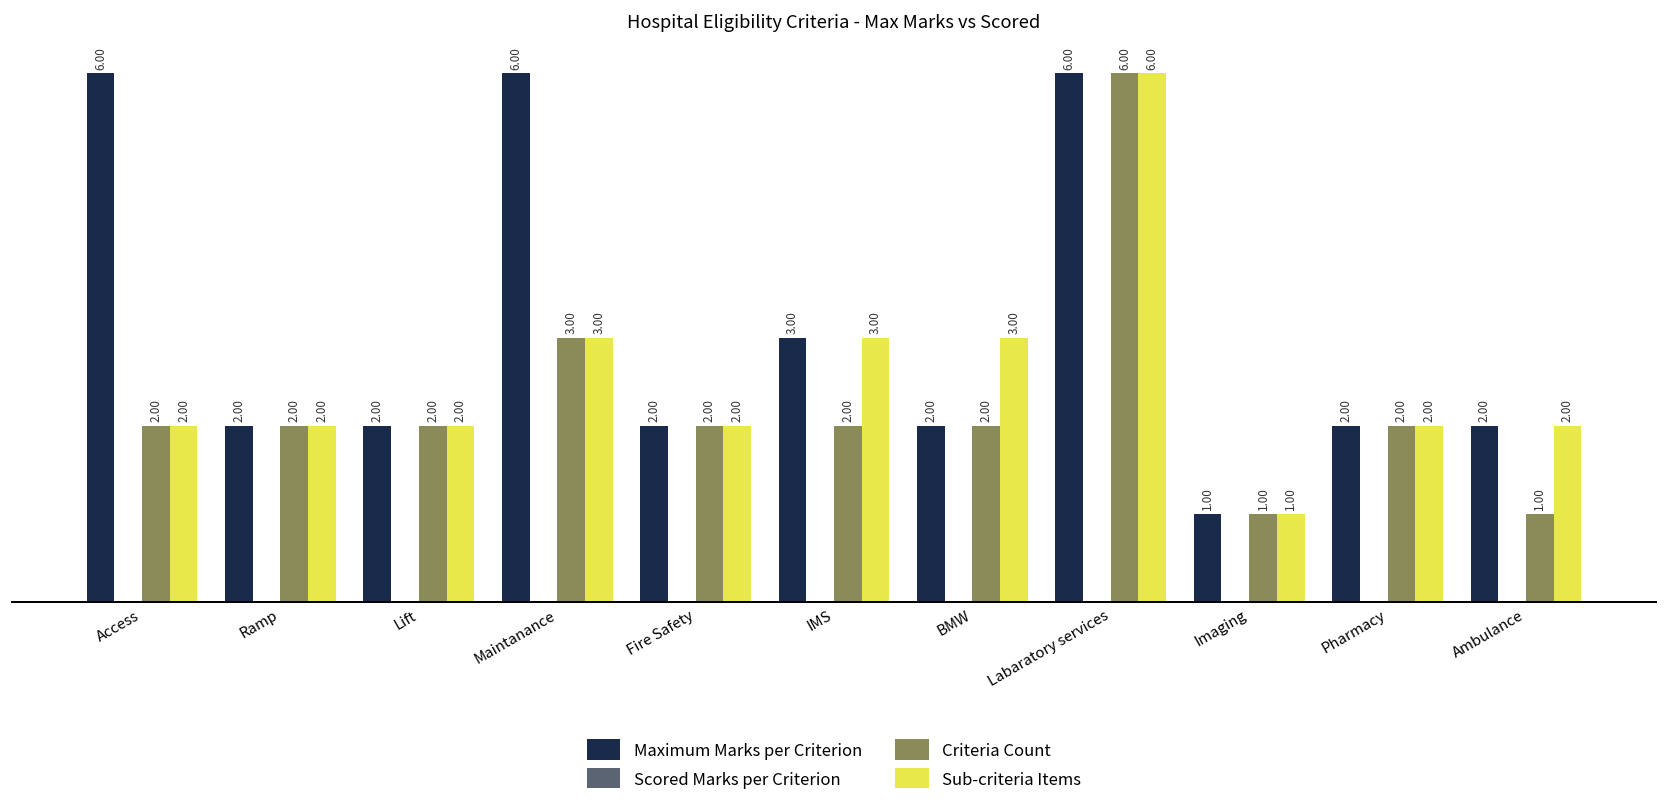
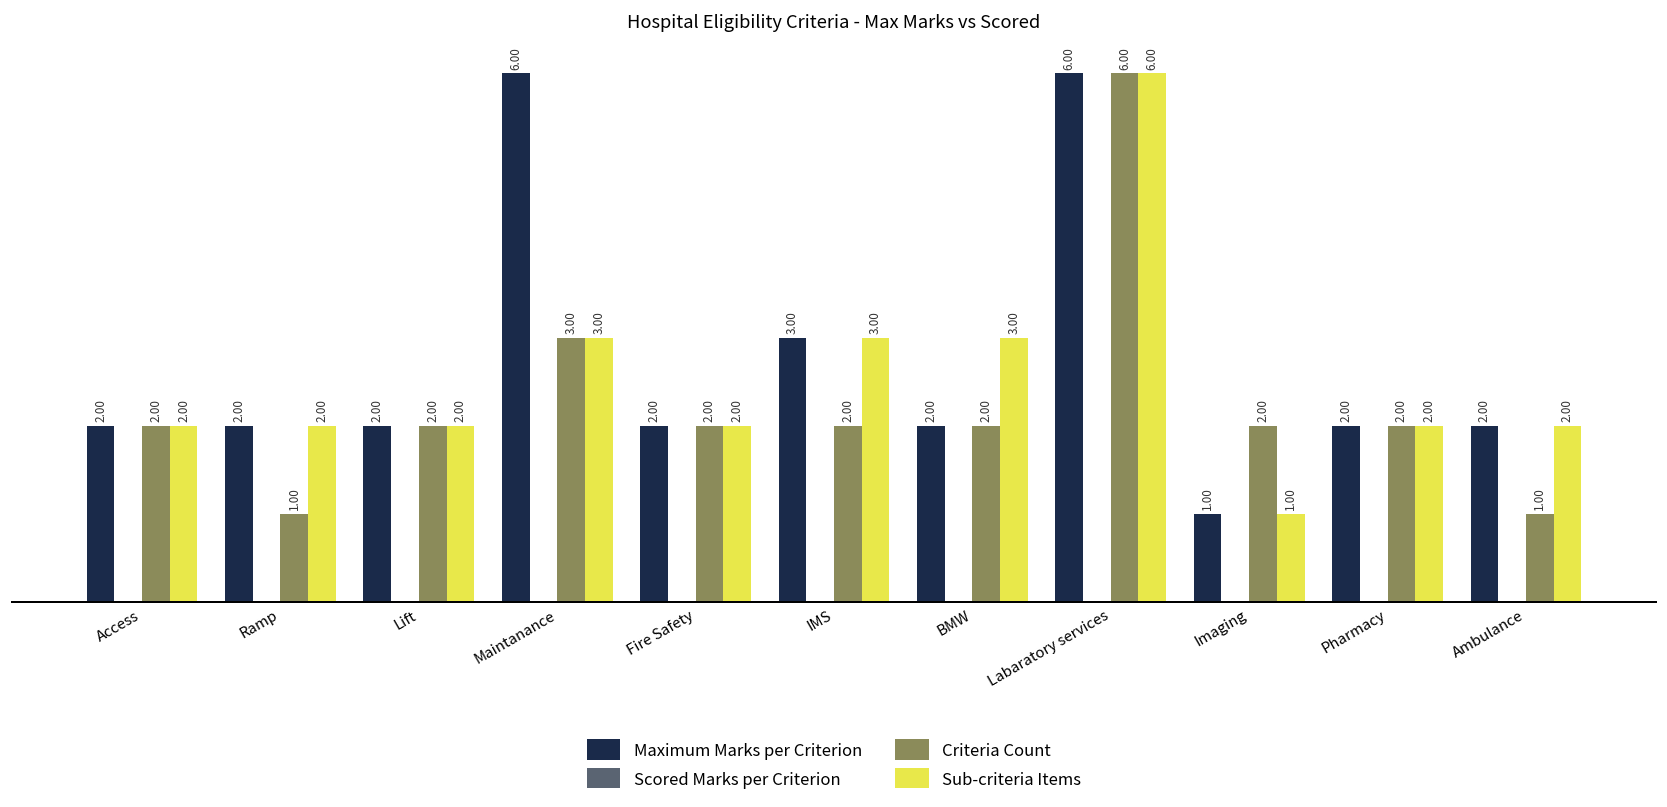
Maximum Marks per Criterion, Access: 6.00 -> 2.00
Criteria Count, Ramp: 2.00 -> 1.00
Criteria Count, Imaging: 1.00 -> 2.00
